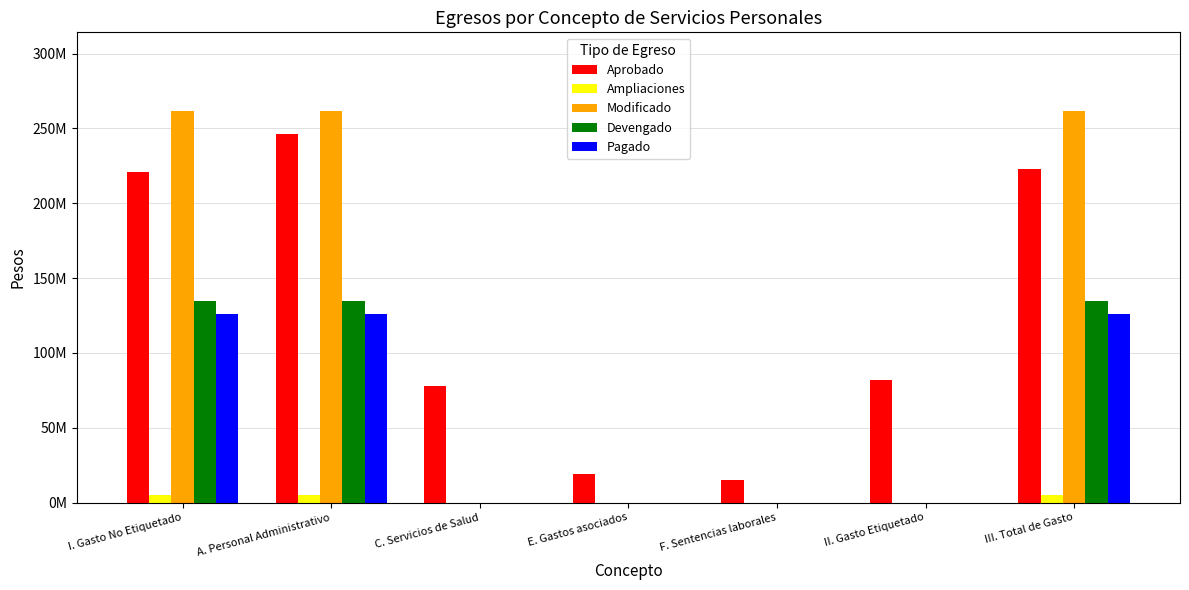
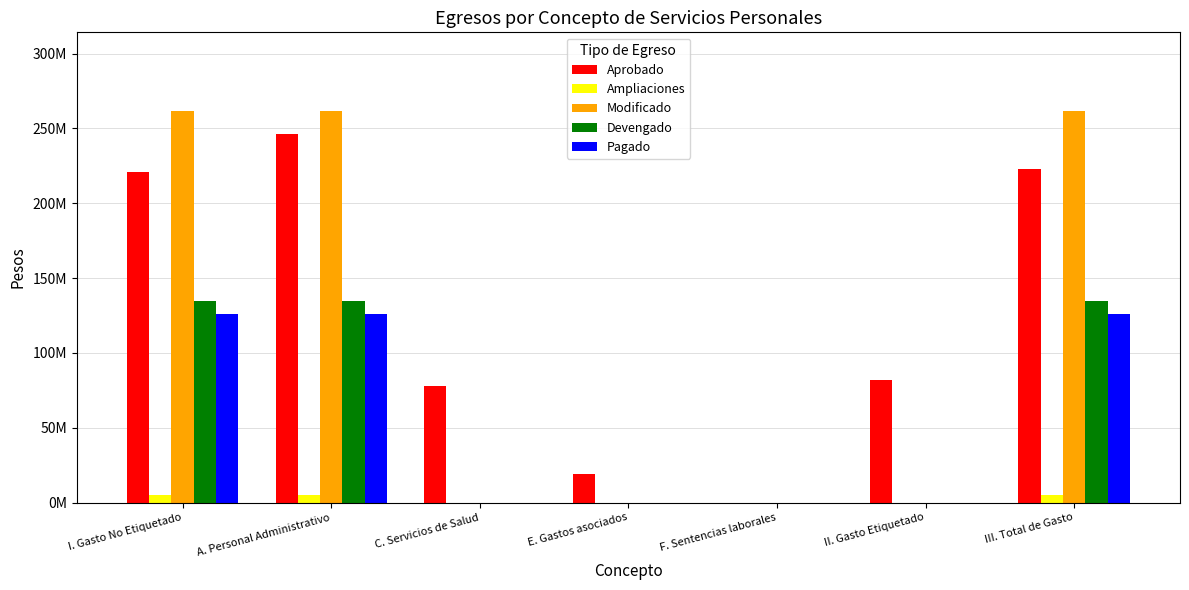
Aprobado, F. Sentencias laborales: 15000000 -> 0
